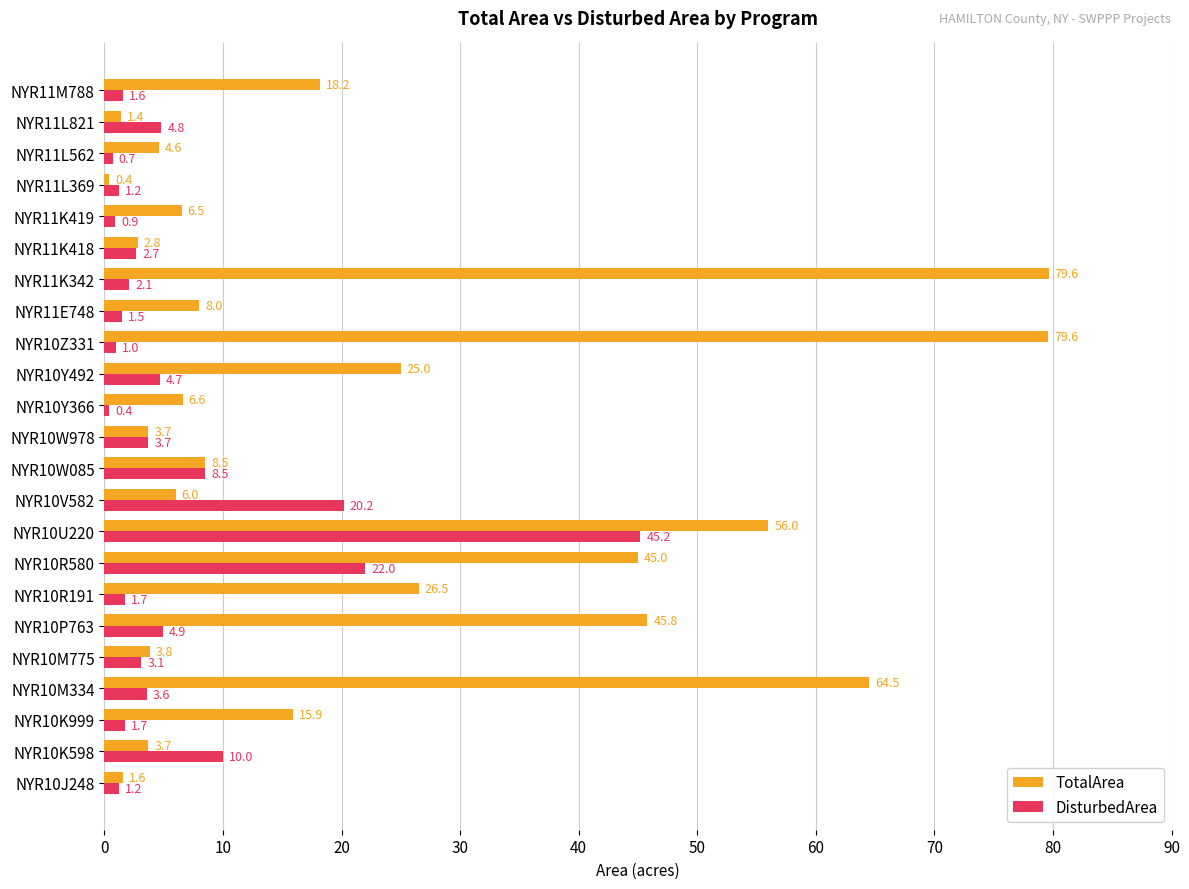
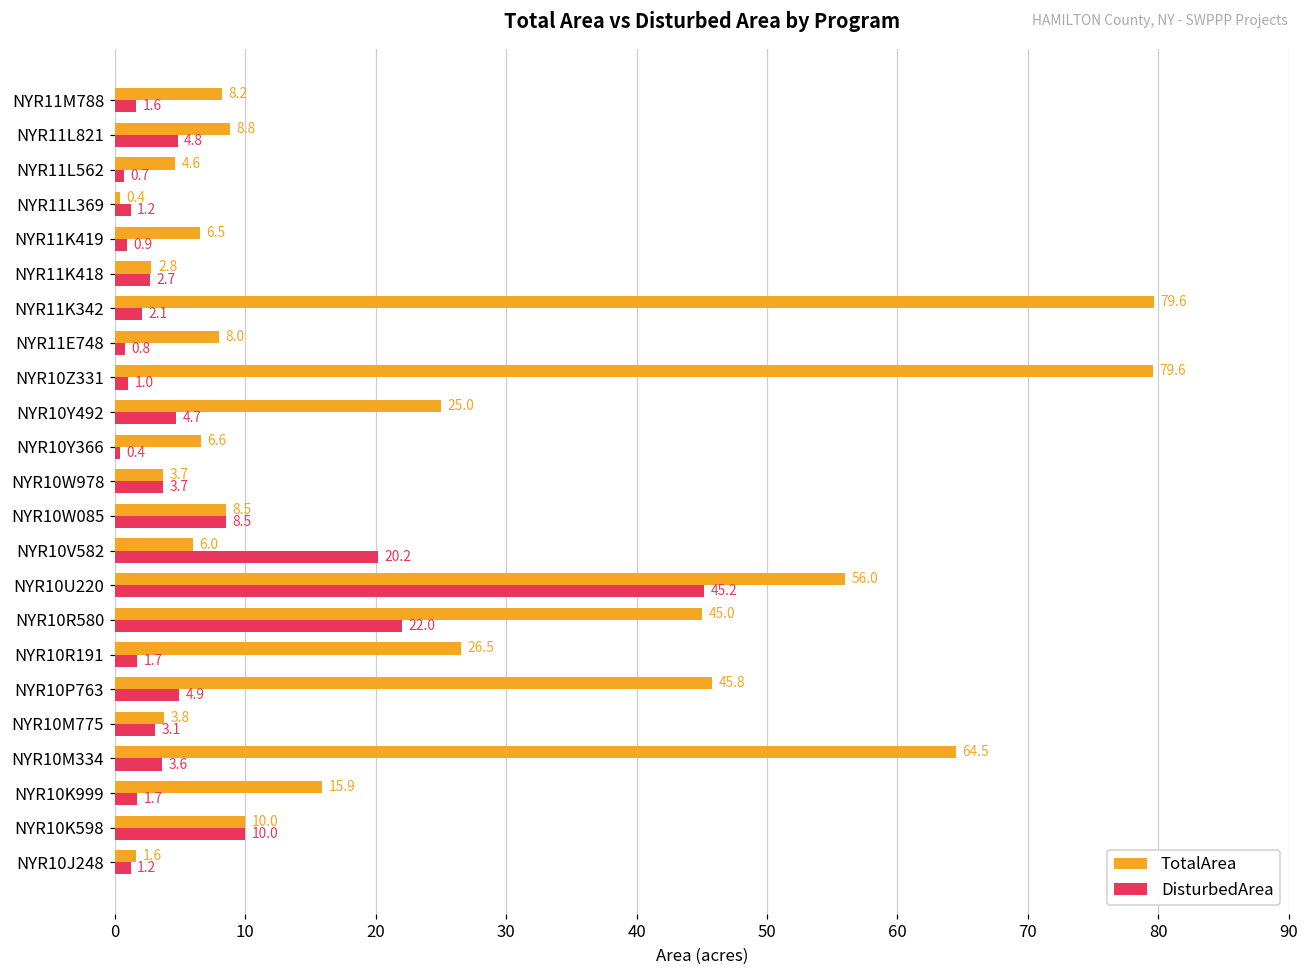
TotalArea, NYR11M788: 18.2 -> 8.2
TotalArea, NYR11L821: 1.4 -> 8.8
DisturbedArea, NYR11E748: 1.5 -> 0.8
TotalArea, NYR10K598: 3.7 -> 10.0
